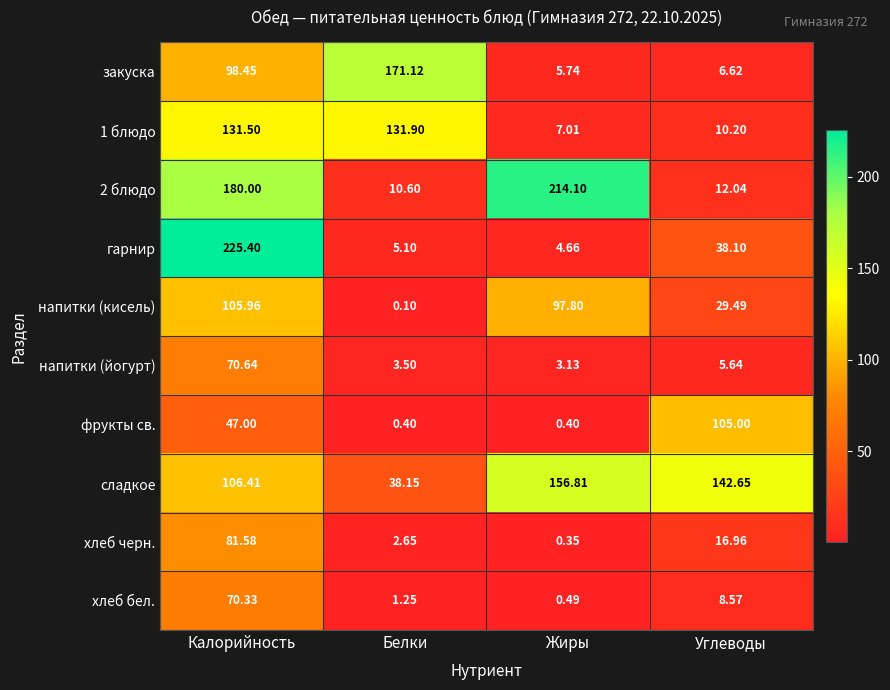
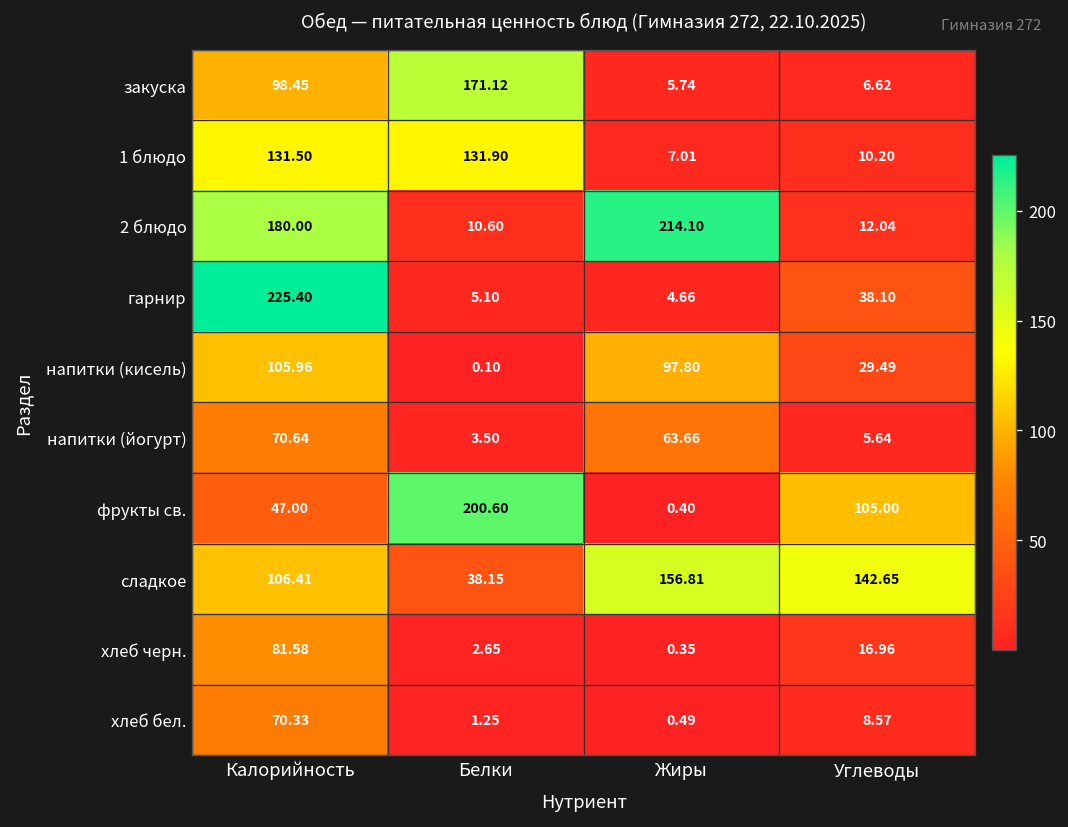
напитки (йогурт), Жиры: 3.13 -> 63.66
фрукты св., Белки: 0.40 -> 200.60
